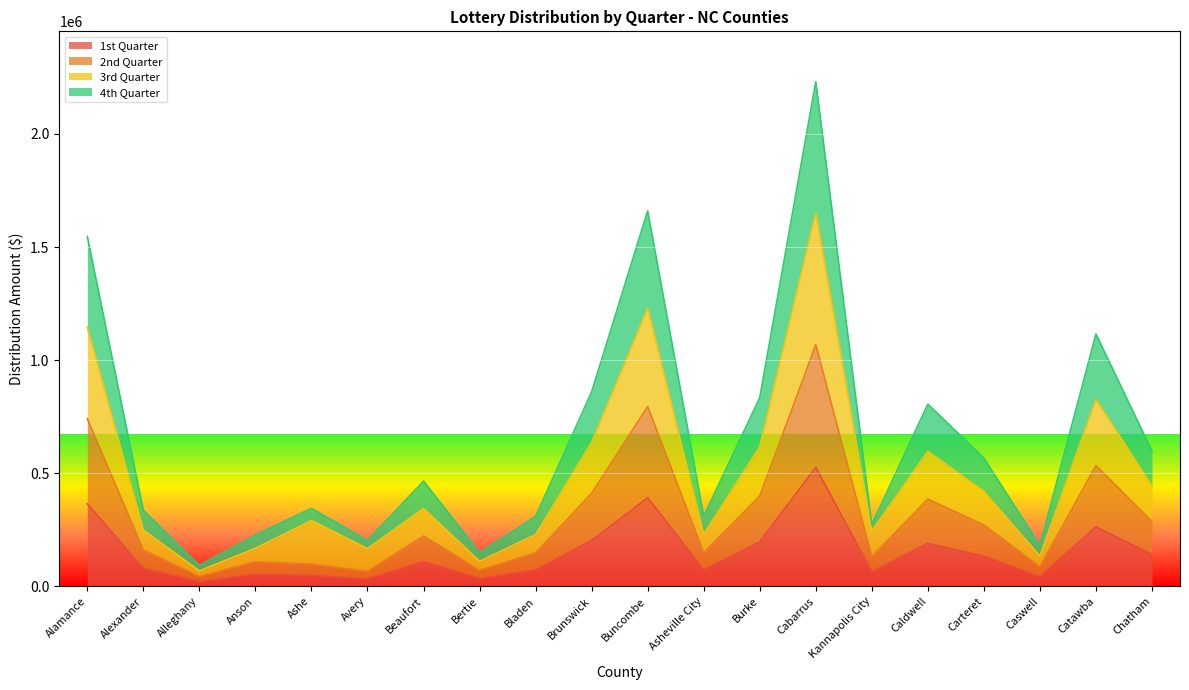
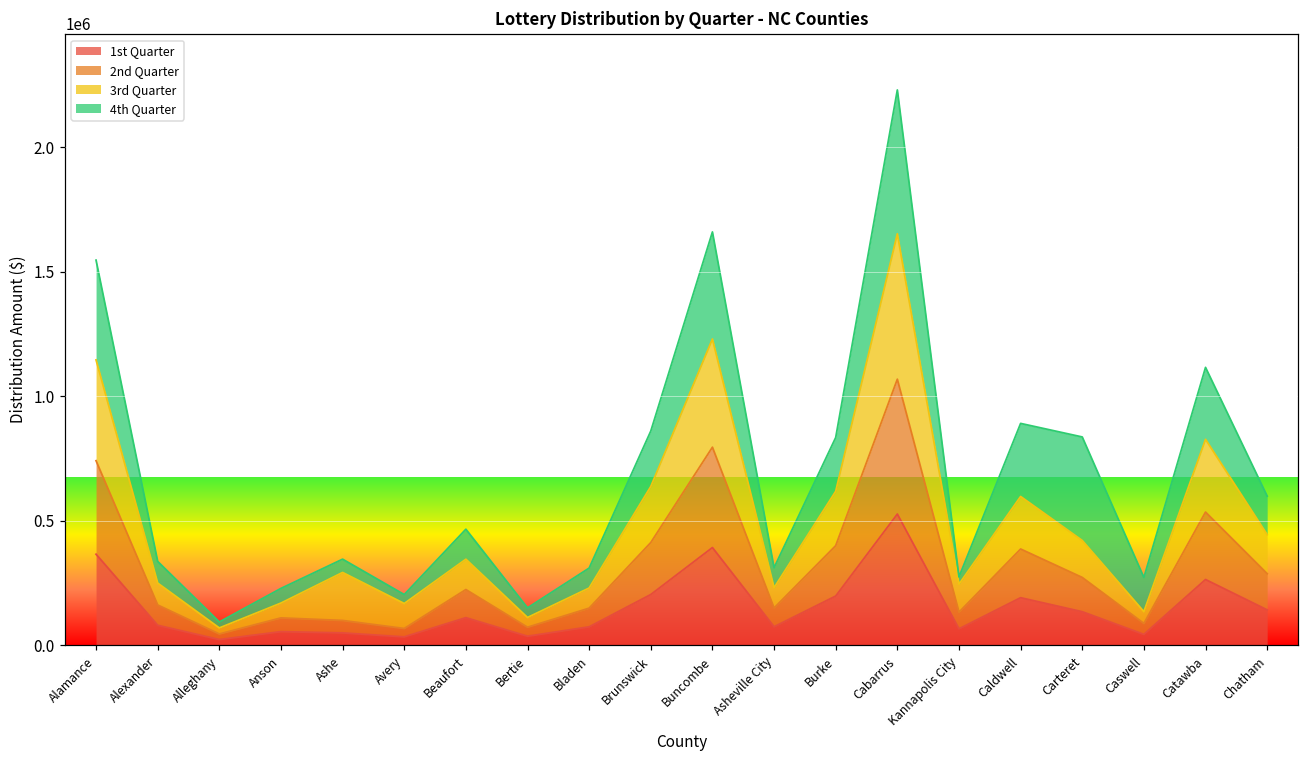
4th Quarter, Caldwell: 210000 -> 290000
4th Quarter, Carteret: 150000 -> 420000
4th Quarter, Caswell: 50000 -> 140000
